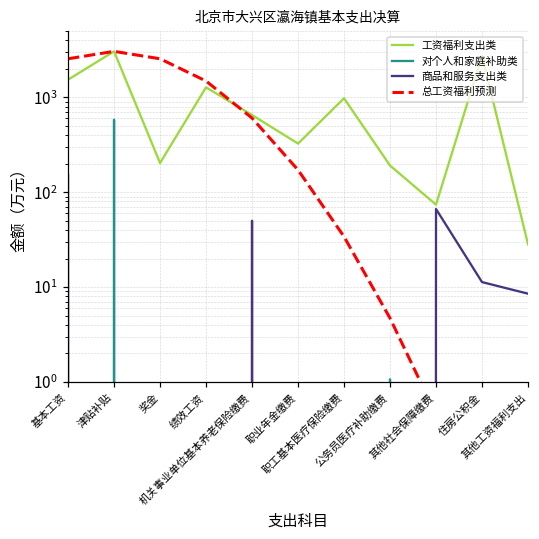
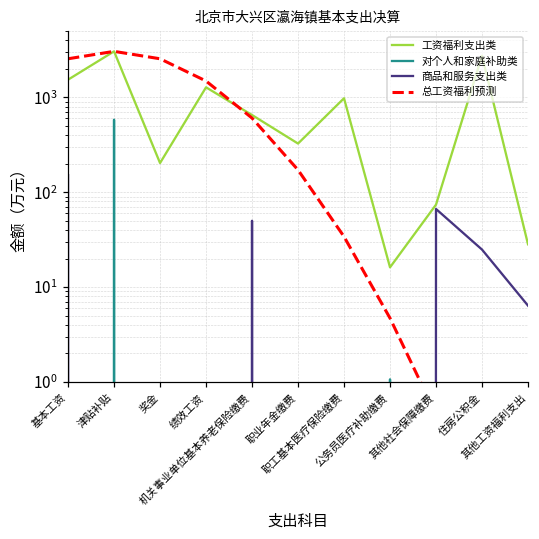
工资福利支出类, 公务员医疗补助缴费: 190 -> 16
商品和服务支出类, 住房公积金: 11 -> 25
商品和服务支出类, 其他工资福利支出: 9 -> 6
